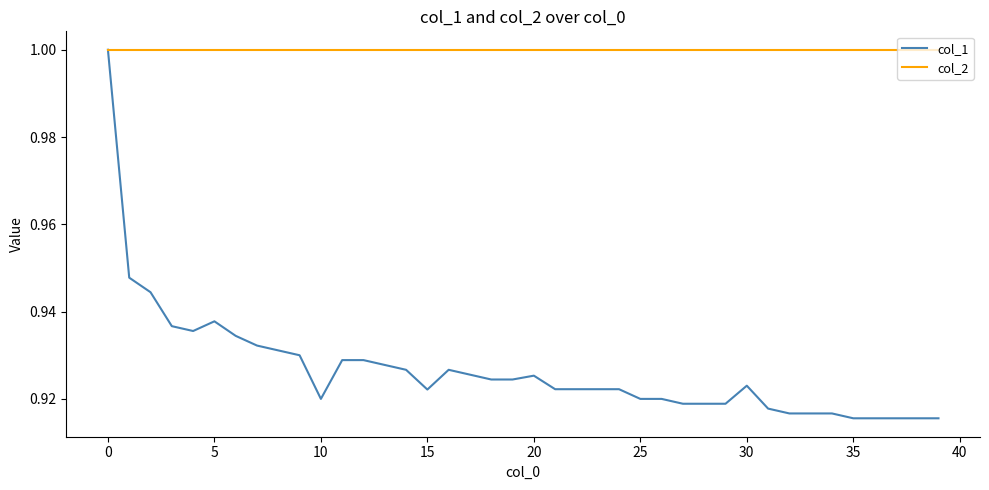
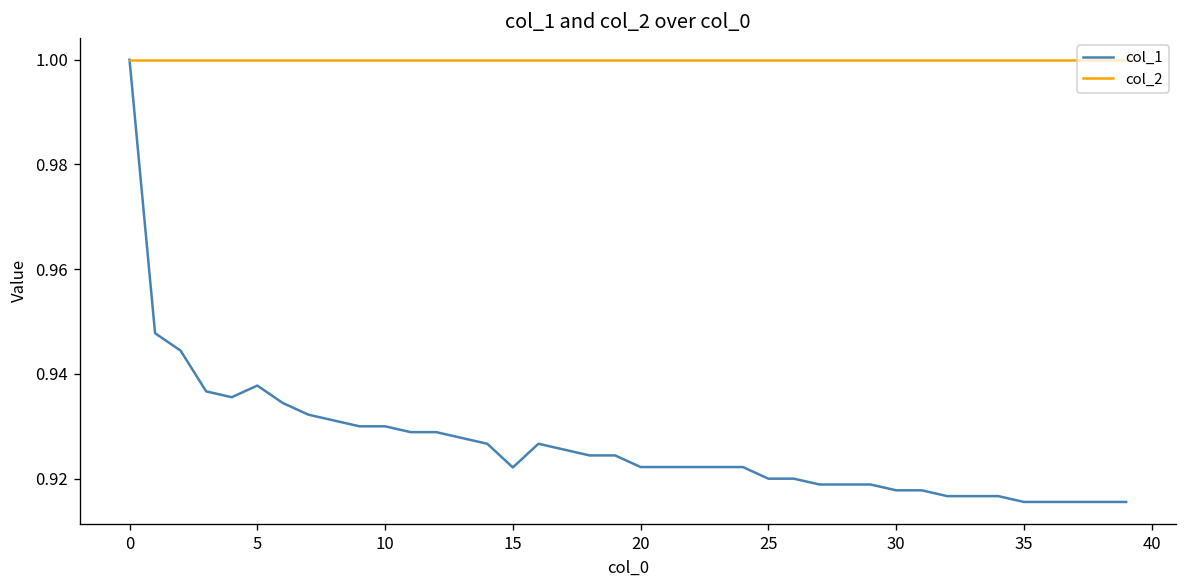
col_1, 10: 0.92 -> 0.93
col_1, 20: 0.925 -> 0.922
col_1, 30: 0.923 -> 0.918
